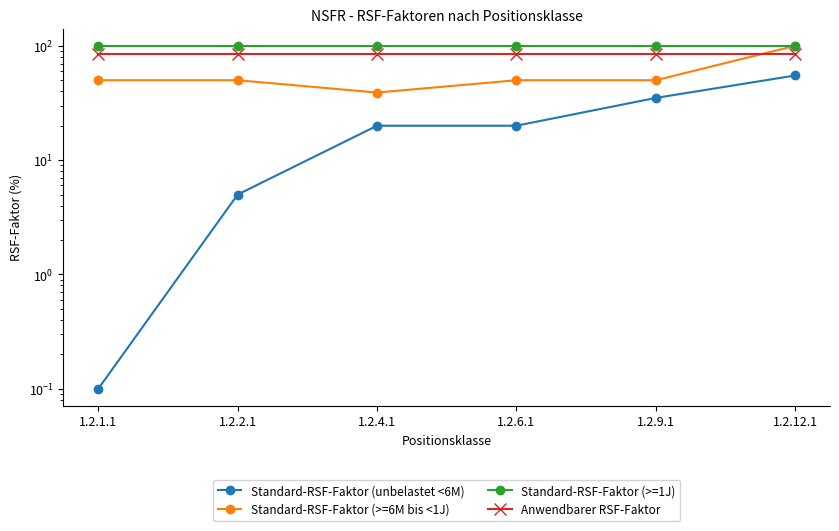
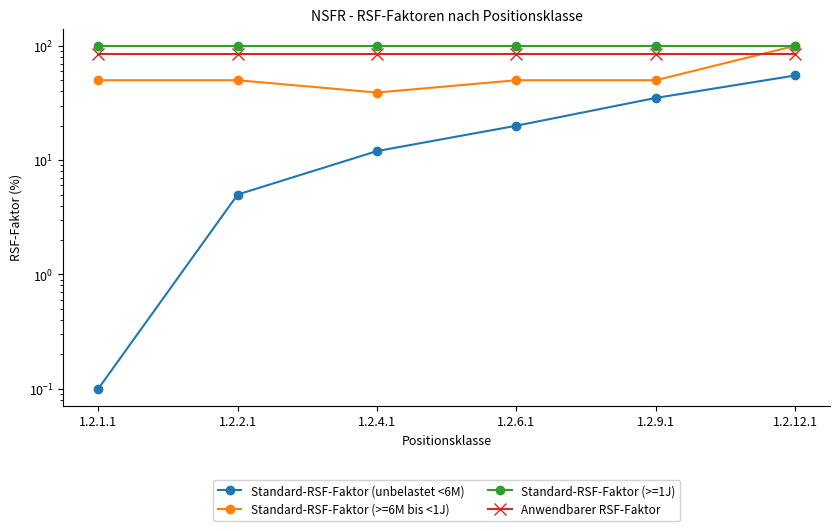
Standard-RSF-Faktor (unbelastet <6M), 1.2.4.1: 20 -> 12
